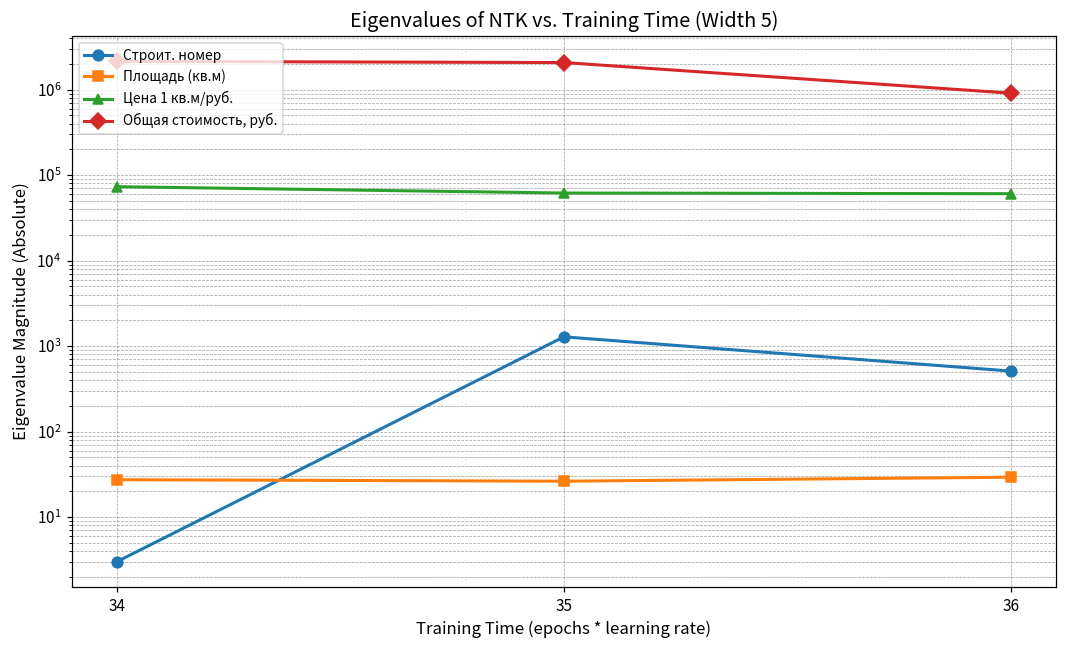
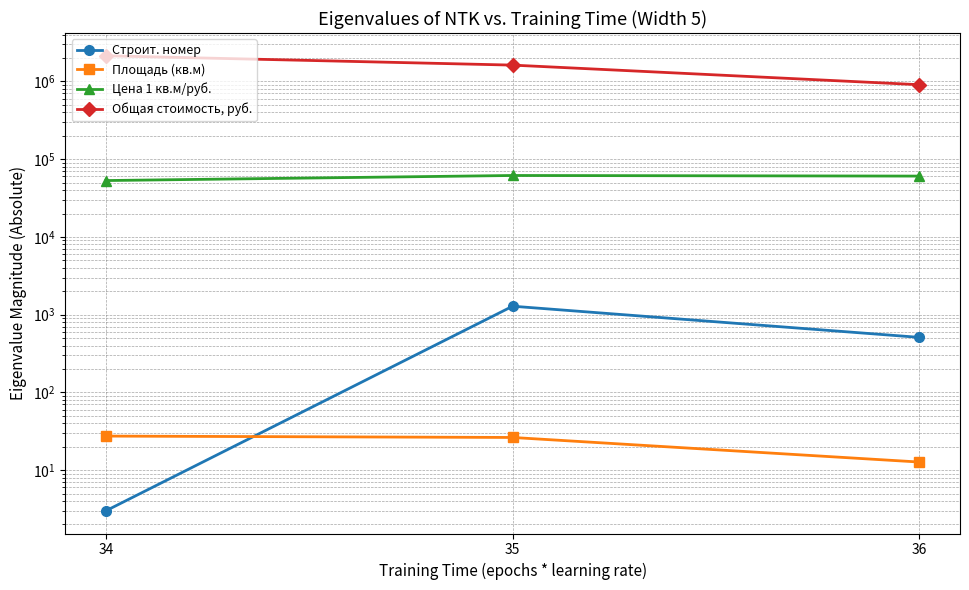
Цена 1 кв.м/руб., 34: 70000 -> 50000
Общая стоимость, руб., 35: 2100000 -> 1600000
Площадь (кв.м), 36: 29 -> 13
